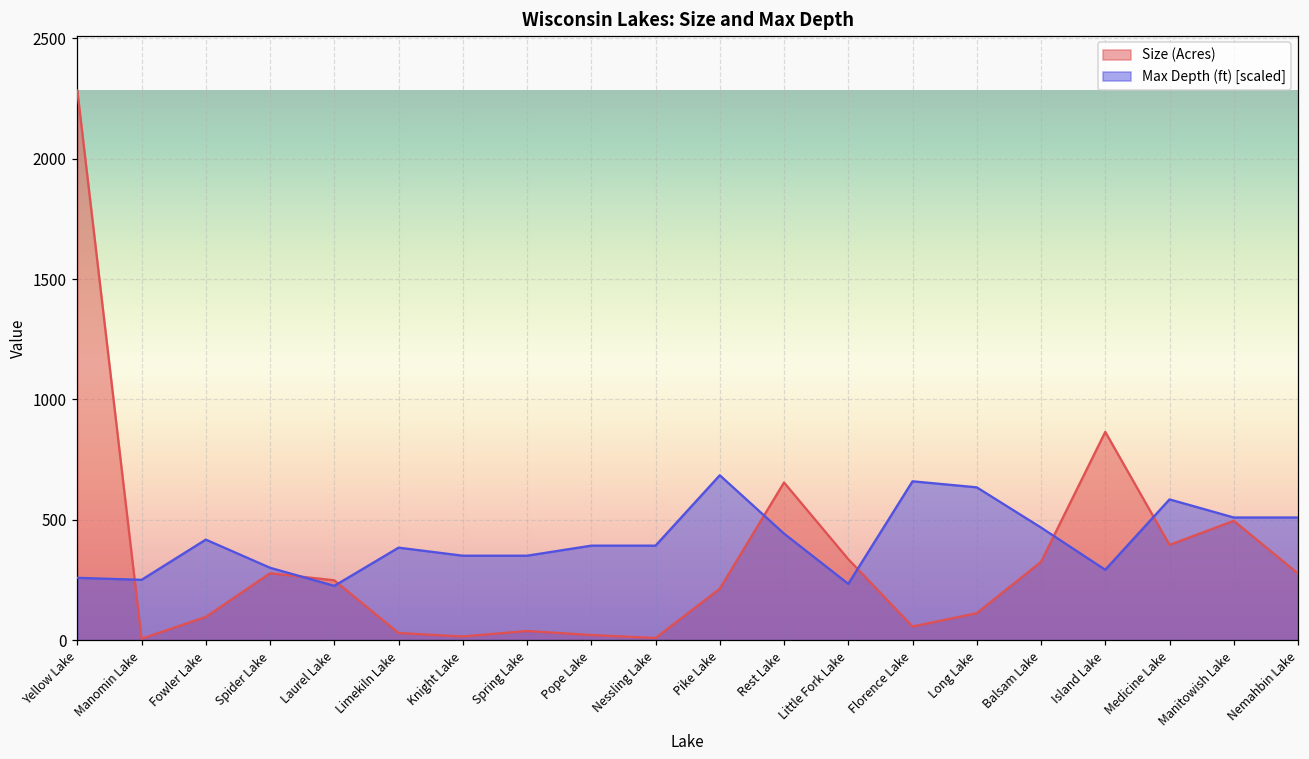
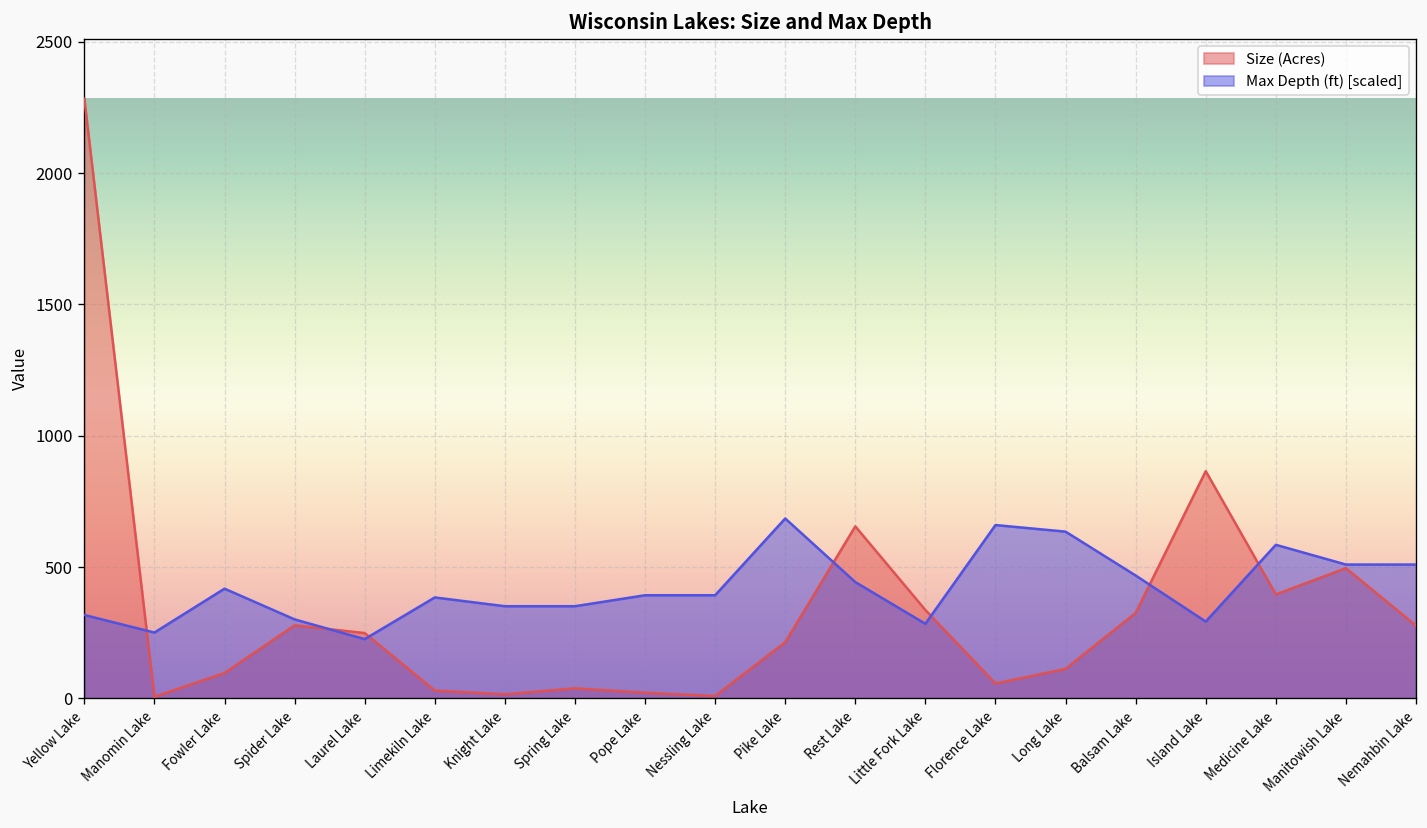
Max Depth (ft) [scaled], Yellow Lake: 260 -> 320
Max Depth (ft) [scaled], Little Fork Lake: 230 -> 280
